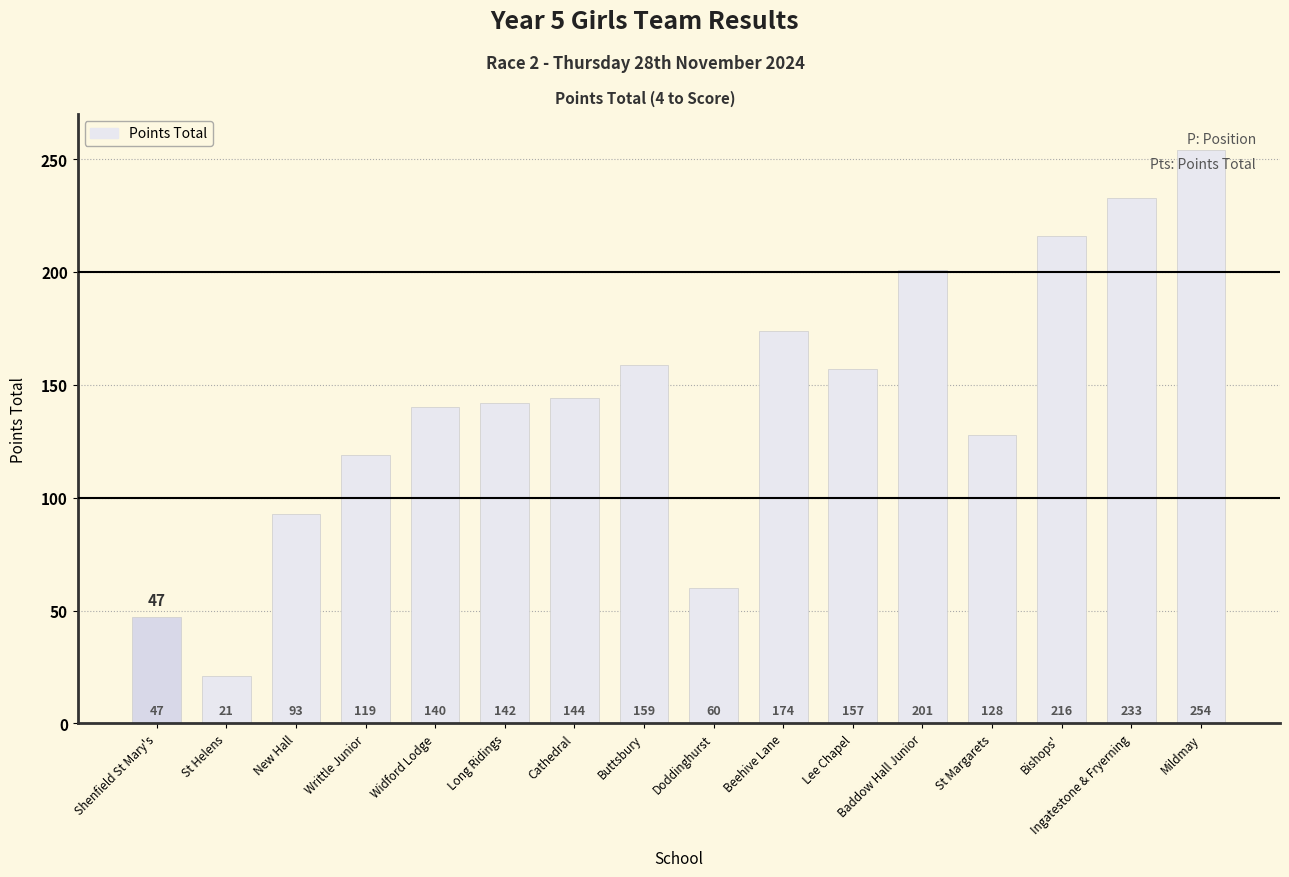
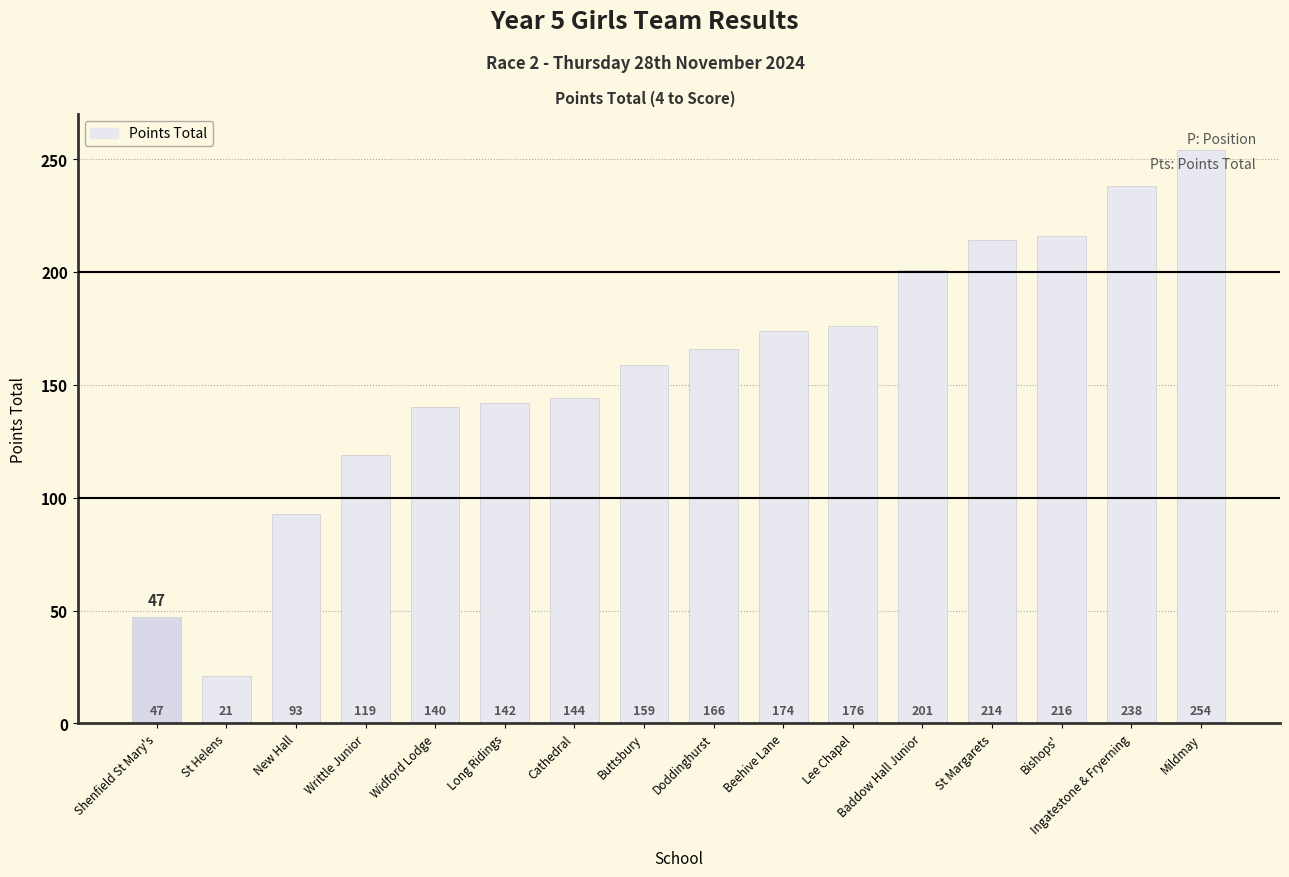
Doddinghurst: 60 -> 166
Lee Chapel: 157 -> 176
St Margarets: 128 -> 214
Ingatestone & Fryerning: 233 -> 238
